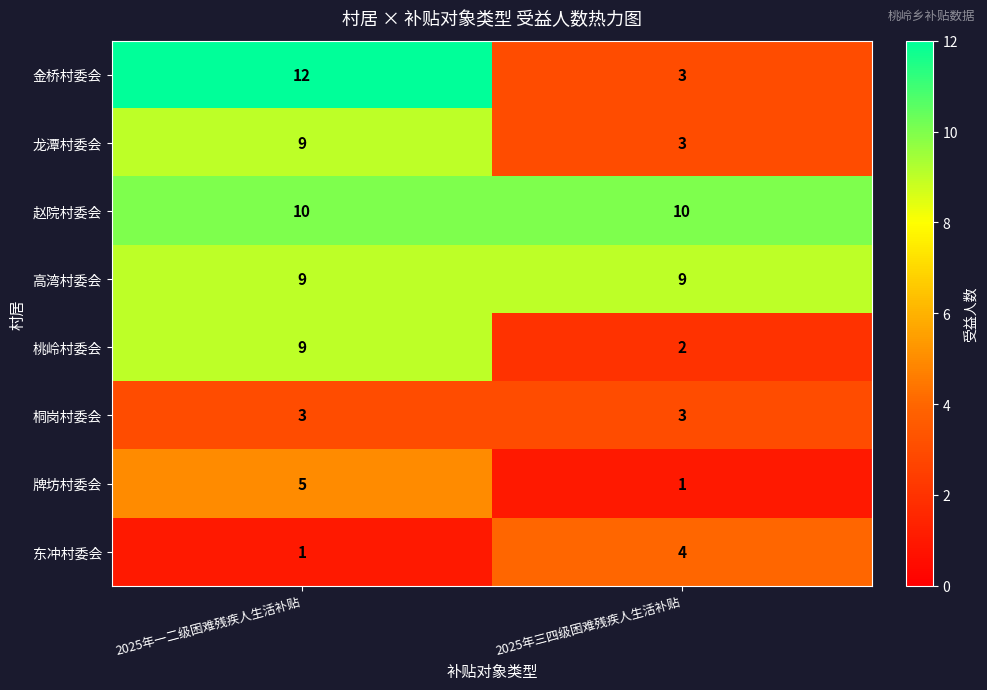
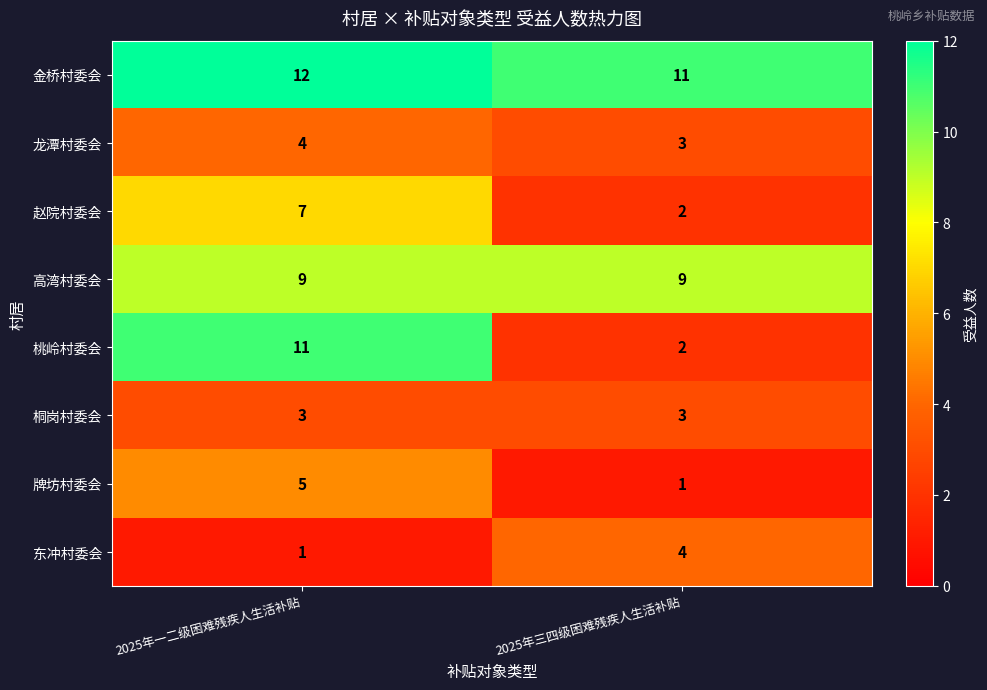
金桥村委会, 2025年三四级困难残疾人生活补贴: 3 -> 11
龙潭村委会, 2025年一二级困难残疾人生活补贴: 9 -> 4
赵院村委会, 2025年一二级困难残疾人生活补贴: 10 -> 7
赵院村委会, 2025年三四级困难残疾人生活补贴: 10 -> 2
桃岭村委会, 2025年一二级困难残疾人生活补贴: 9 -> 11
